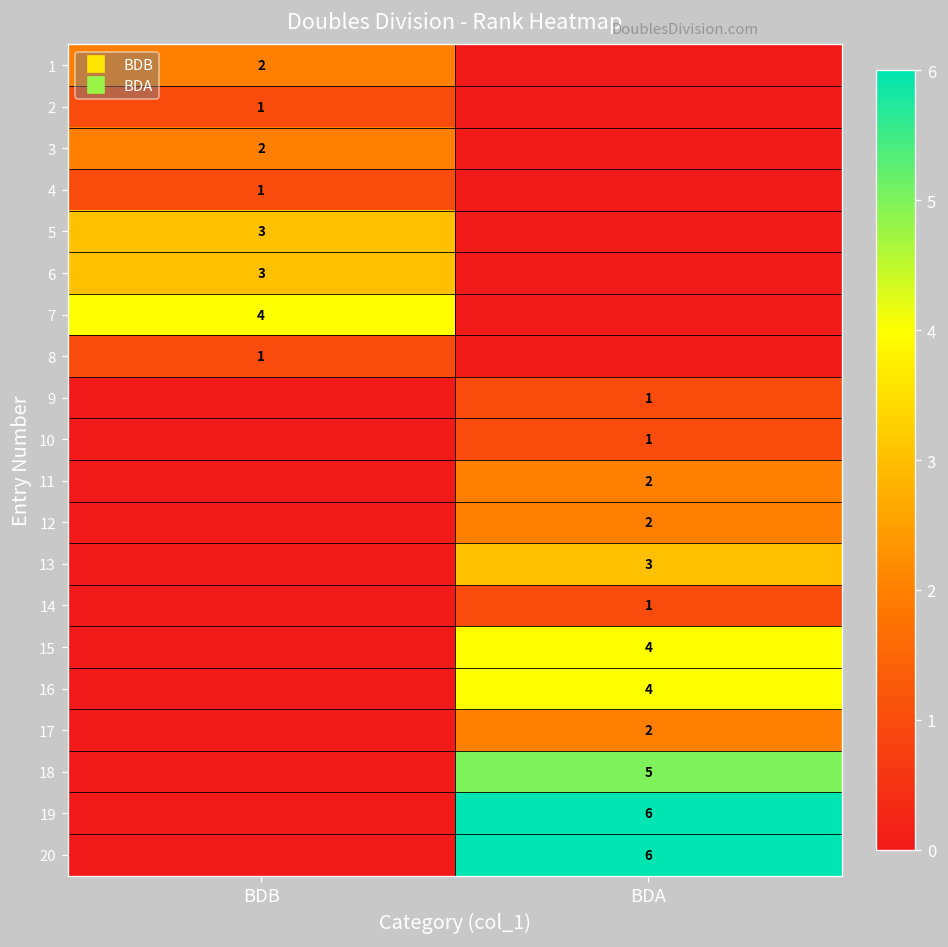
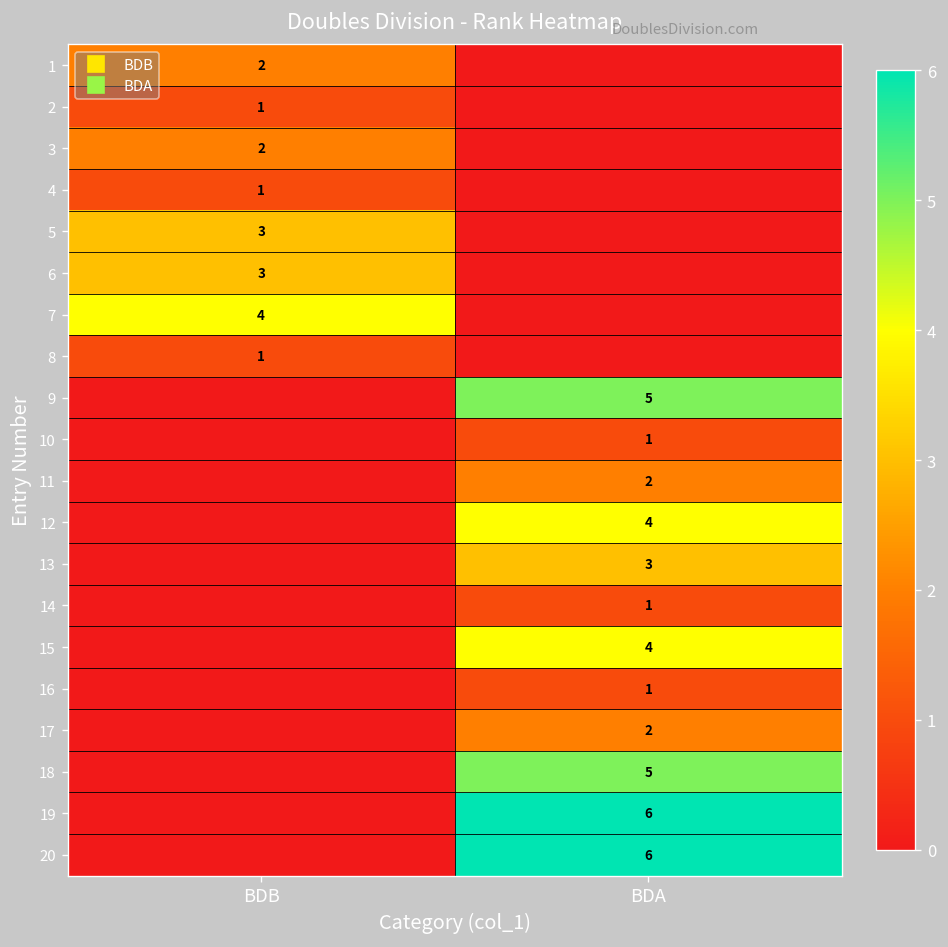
9, BDA: 1 -> 5
12, BDA: 2 -> 4
16, BDA: 4 -> 1
